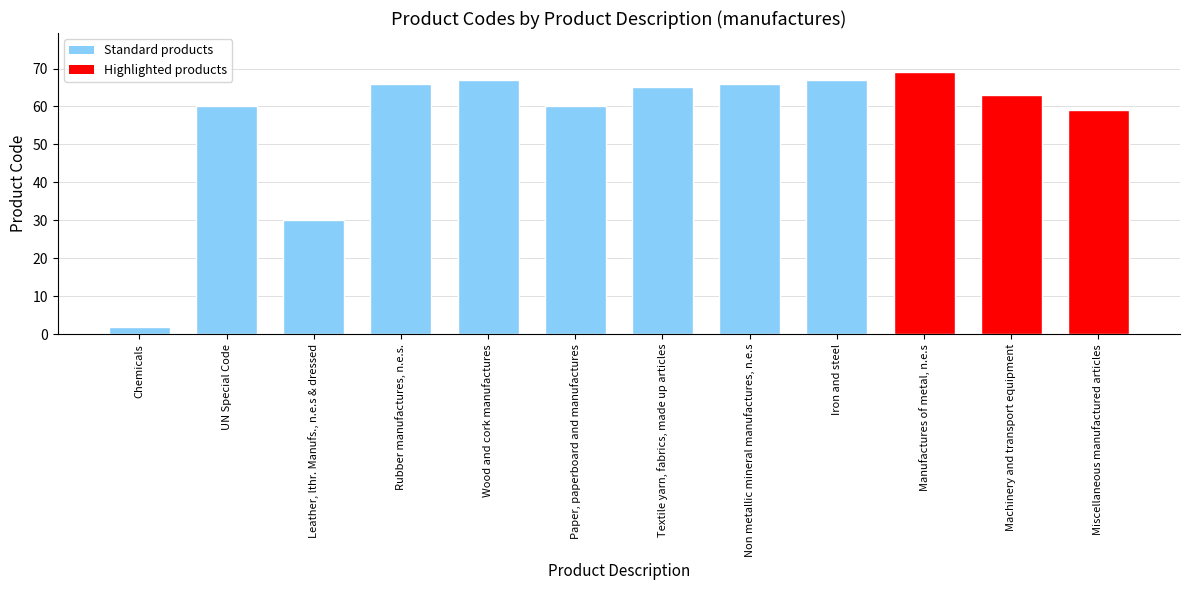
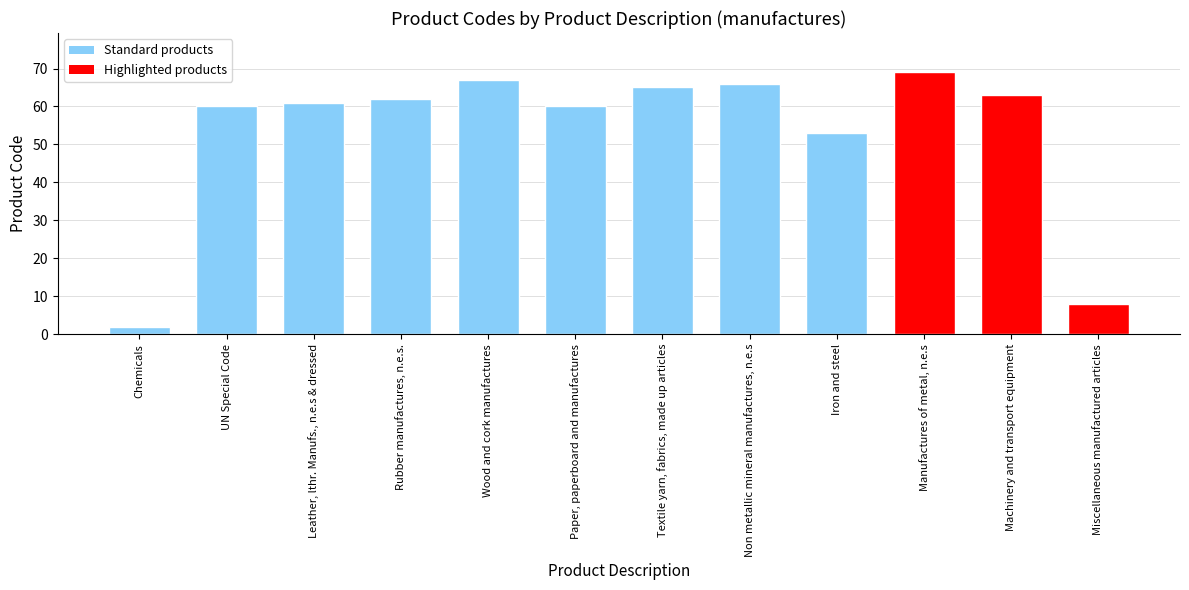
Leather, lthr. Manufs., n.e.s & dressed: 30 -> 61
Rubber manufactures, n.e.s.: 66 -> 62
Iron and steel: 67 -> 53
Miscellaneous manufactured articles: 59 -> 8
